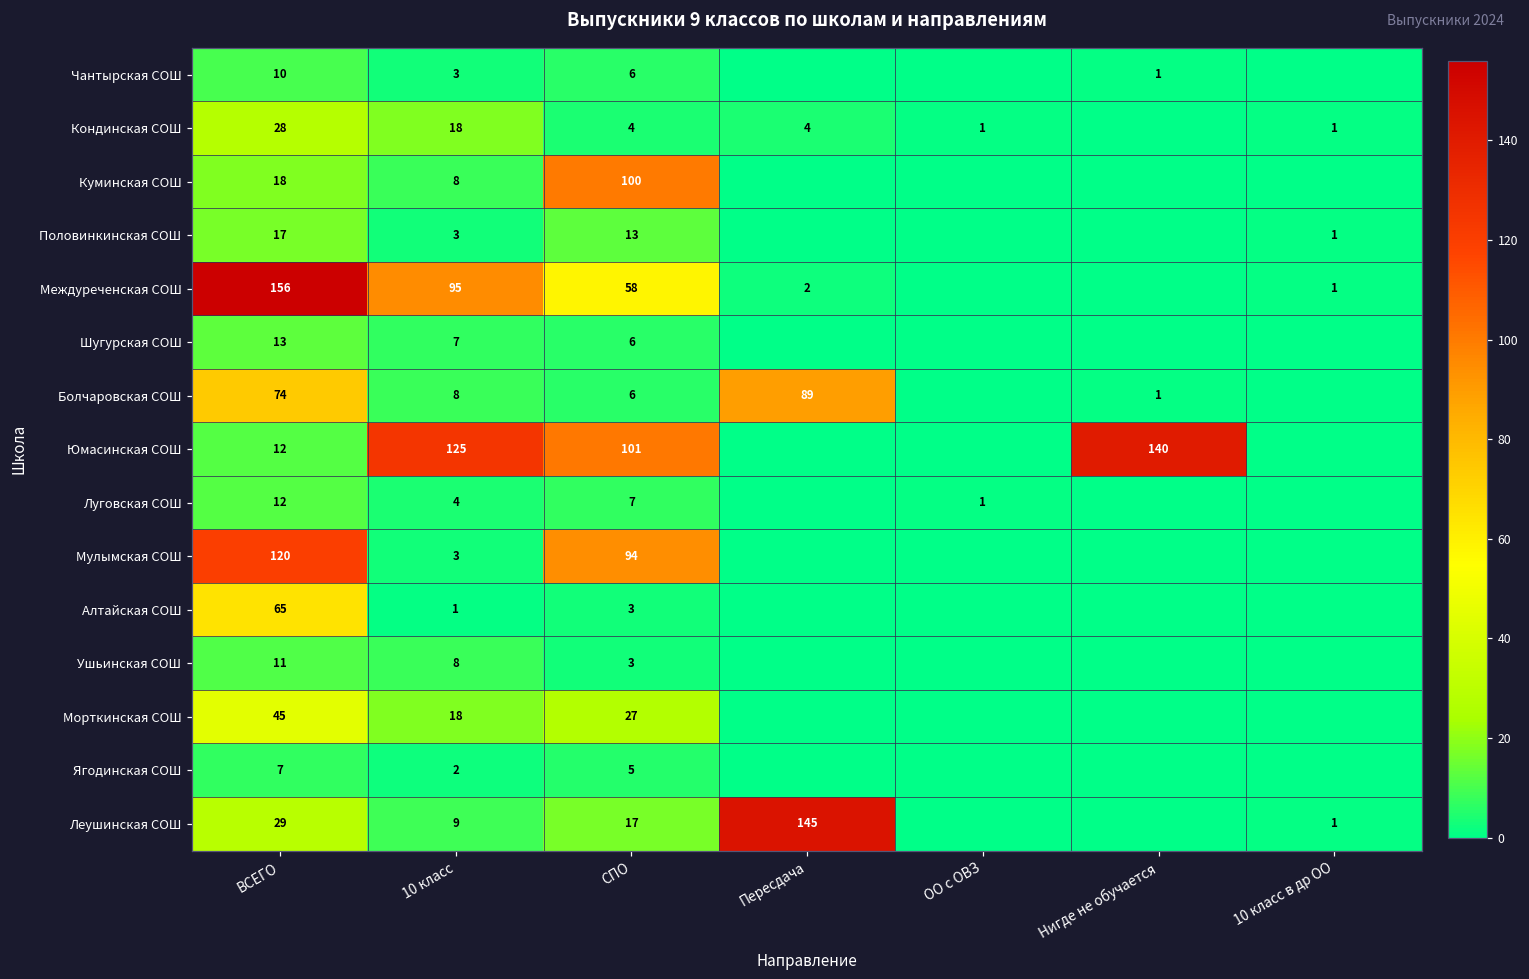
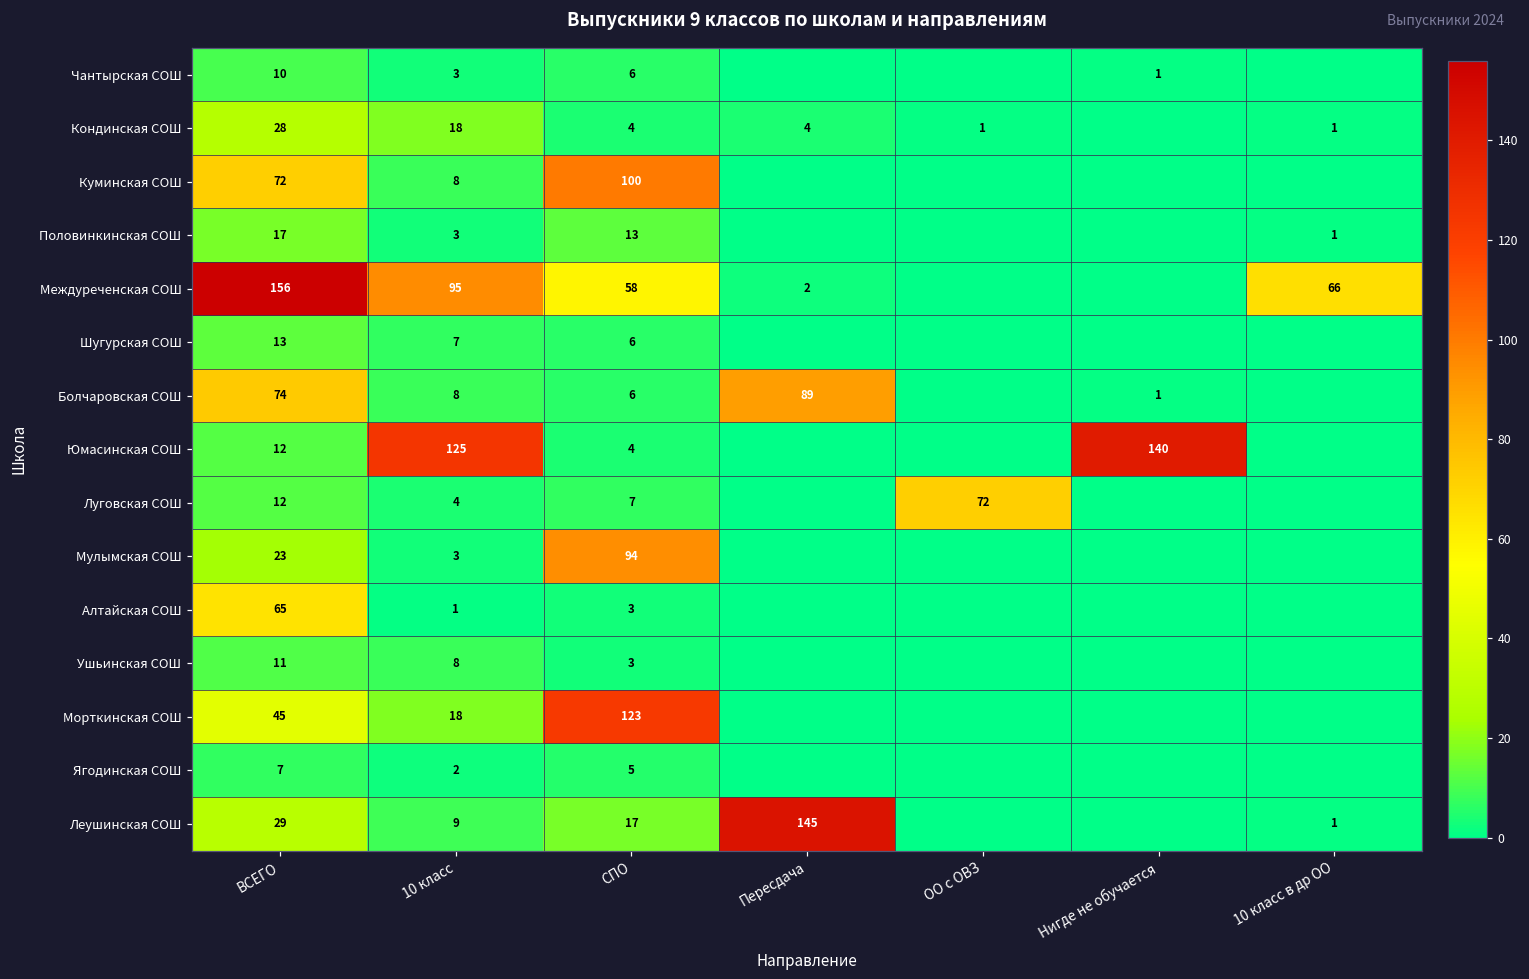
Куминская СОШ, ВСЕГО: 18 -> 72
Междуреченская СОШ, 10 класс в др ОО: 1 -> 66
Юмасинская СОШ, СПО: 101 -> 4
Луговская СОШ, ОО с ОВЗ: 1 -> 72
Мулымская СОШ, ВСЕГО: 120 -> 23
Морткинская СОШ, СПО: 27 -> 123
